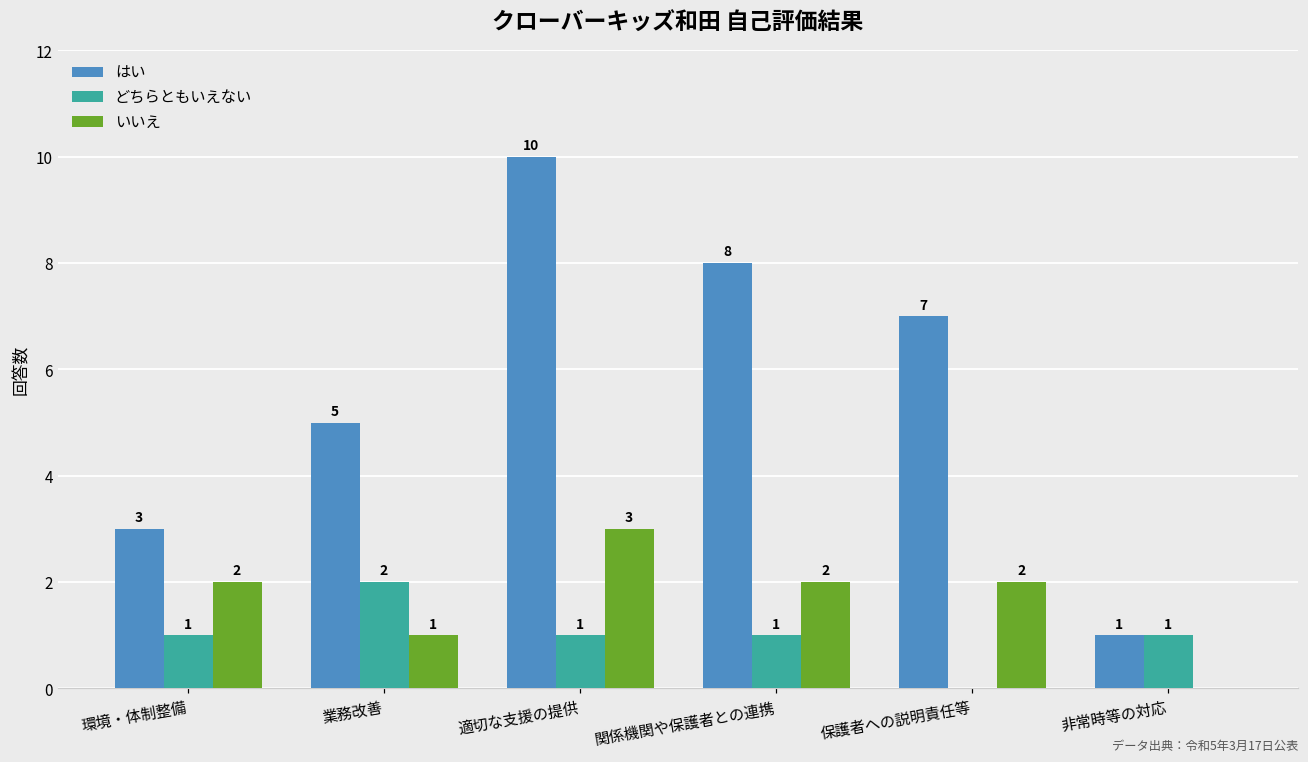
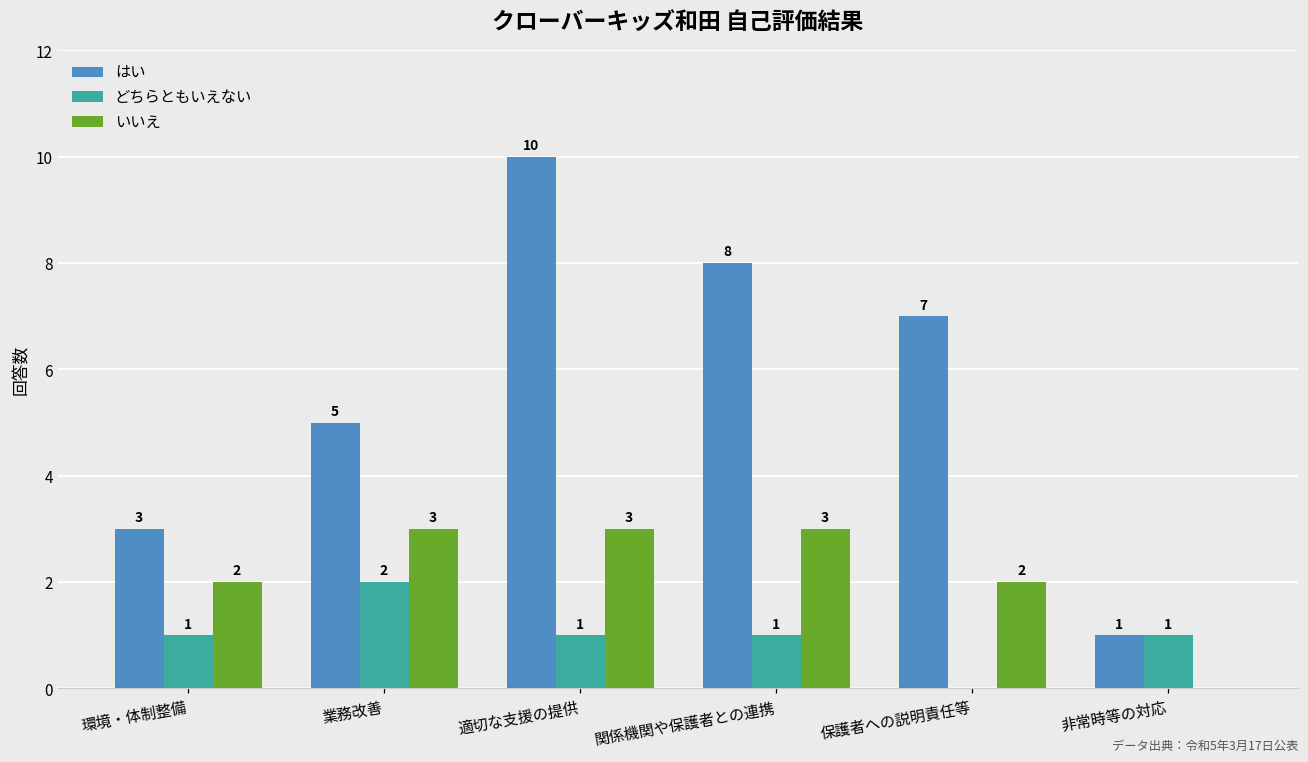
いいえ, 業務改善: 1 -> 3
いいえ, 関係機関や保護者との連携: 2 -> 3
